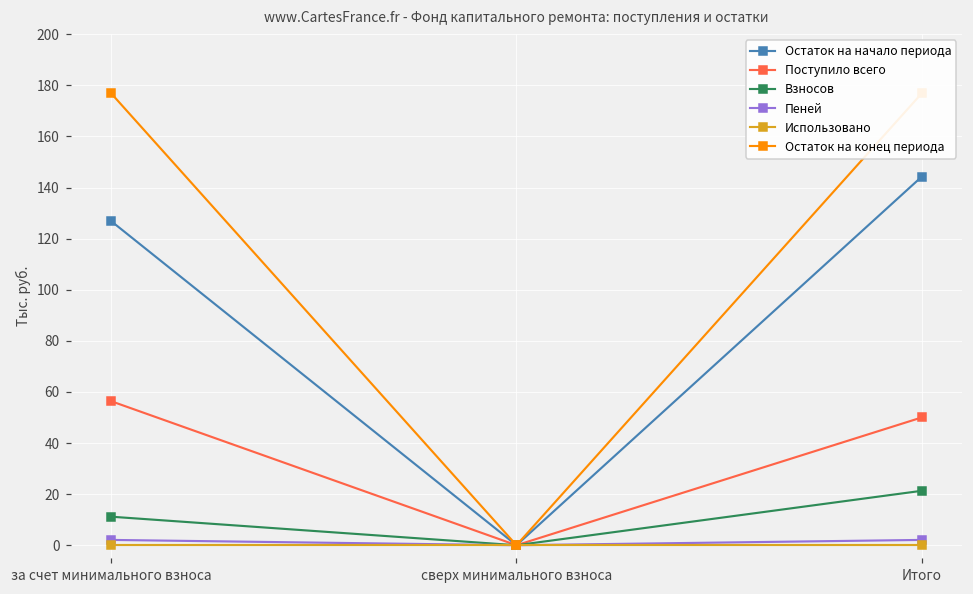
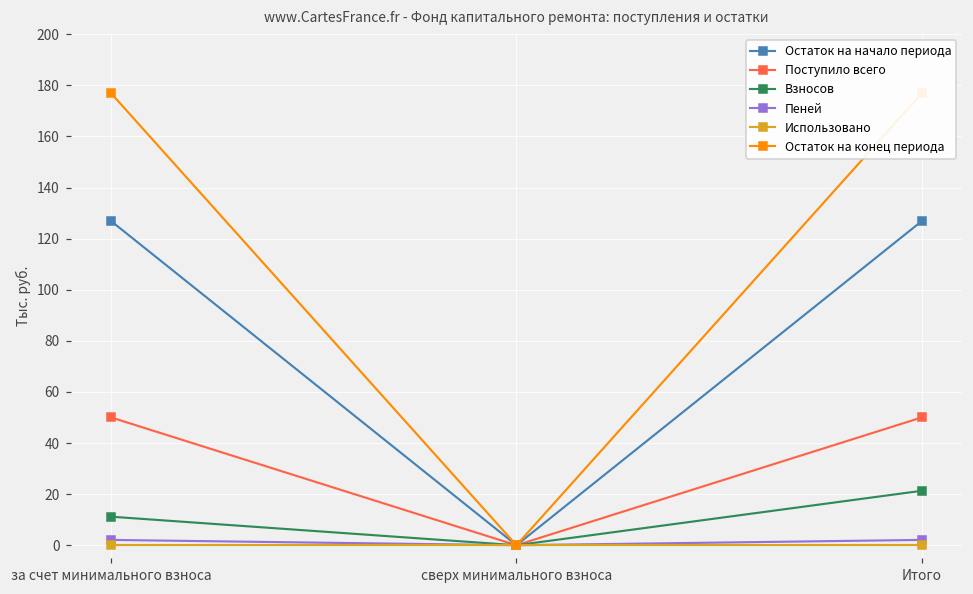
Поступило всего, за счет минимального взноса: 56 -> 50
Остаток на начало периода, Итого: 144 -> 127
